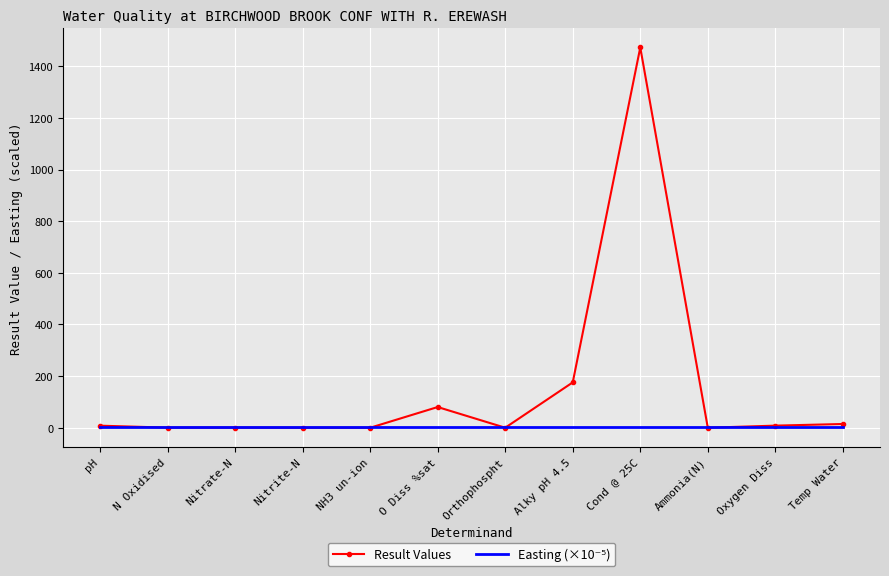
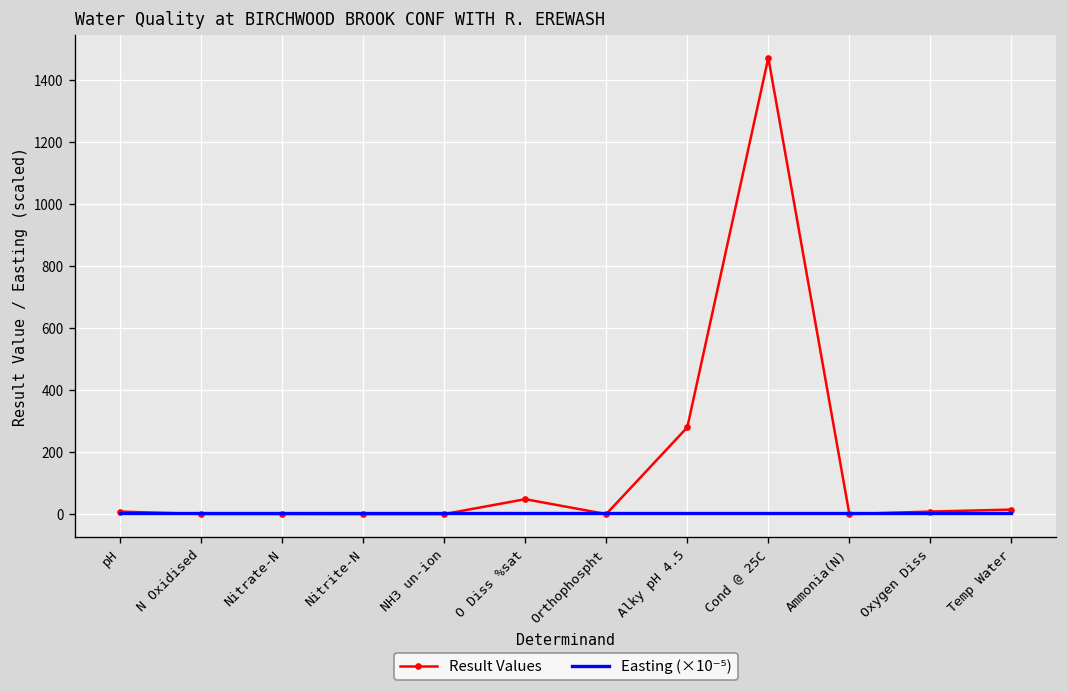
Result Values, O Diss %sat: 80 -> 50
Result Values, Alky pH 4.5: 180 -> 280
